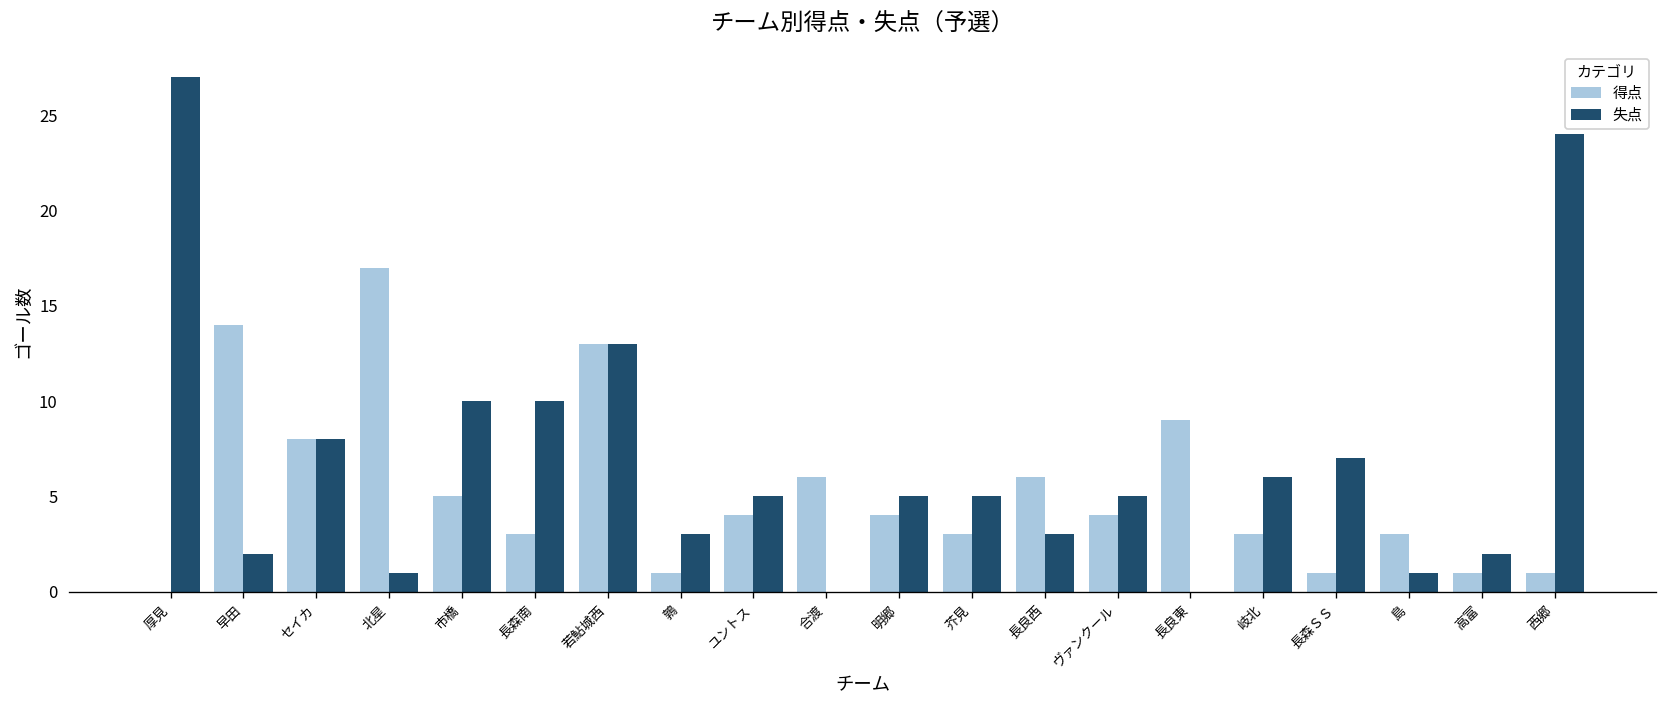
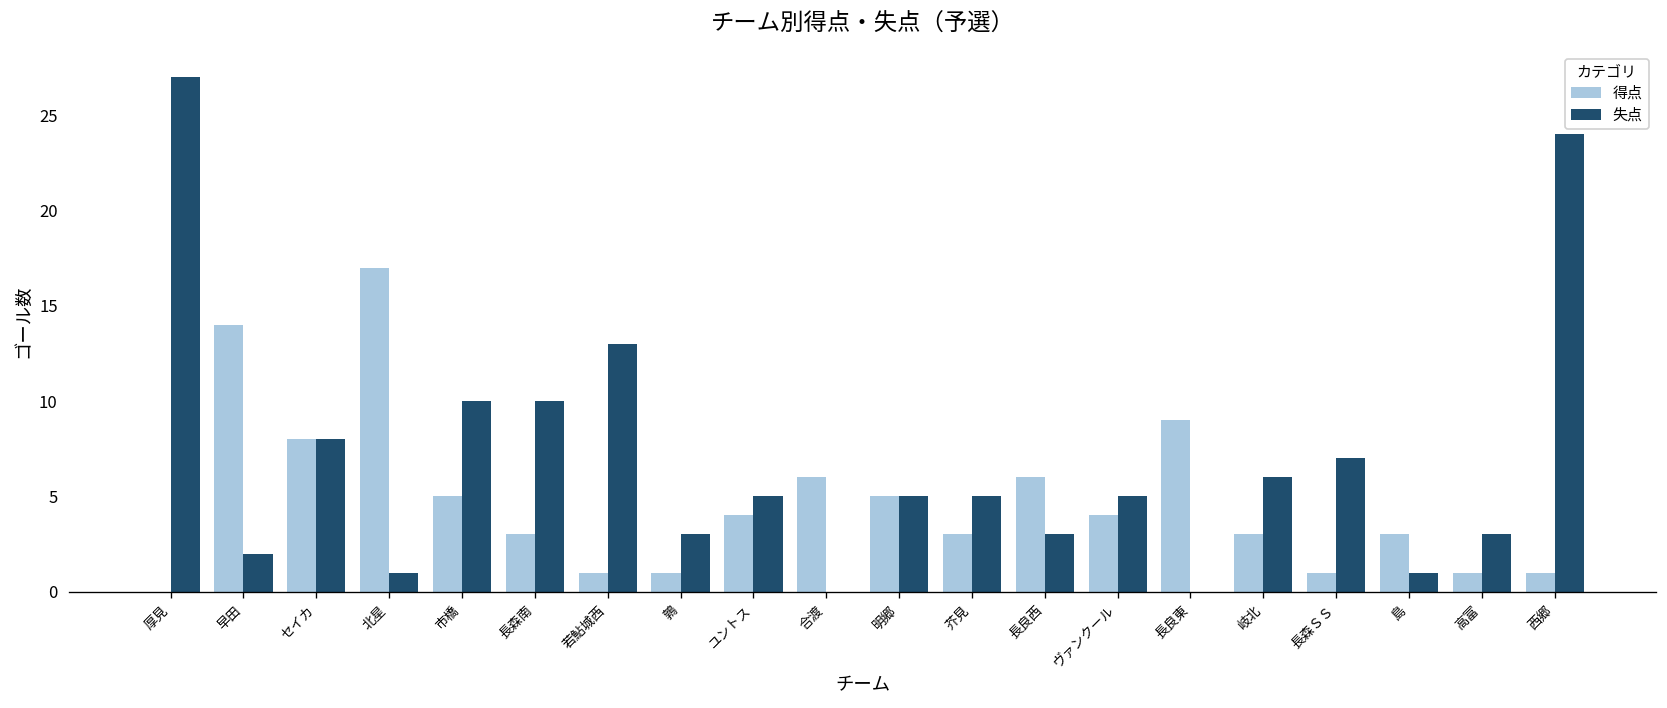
得点, 若鮎城西: 13 -> 1
得点, 明郷: 4 -> 5
失点, 高富: 2 -> 3
